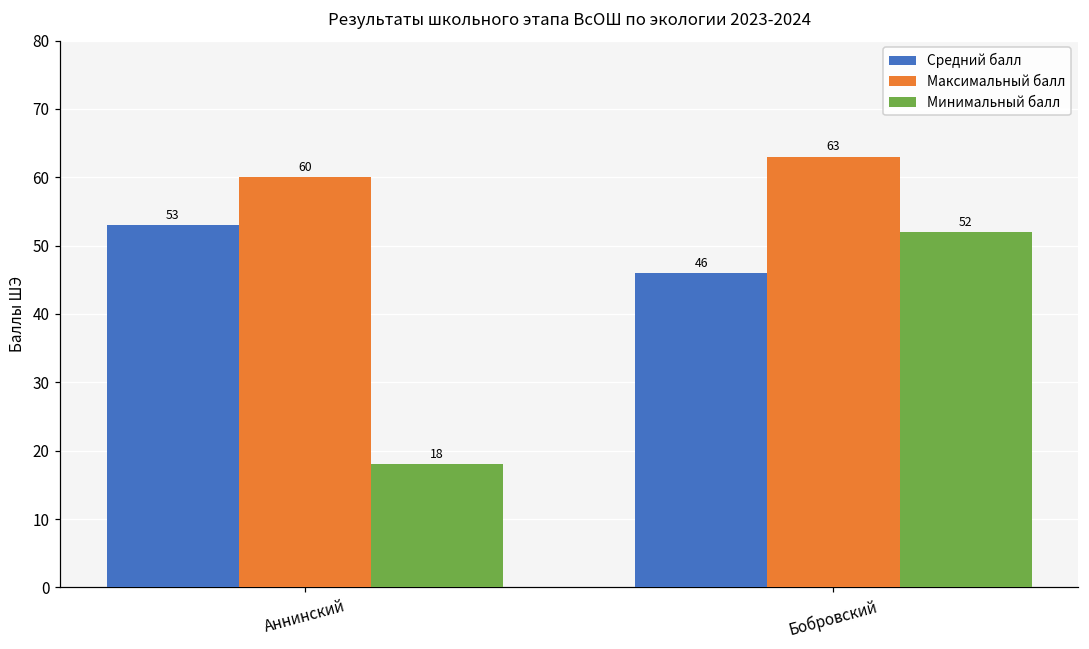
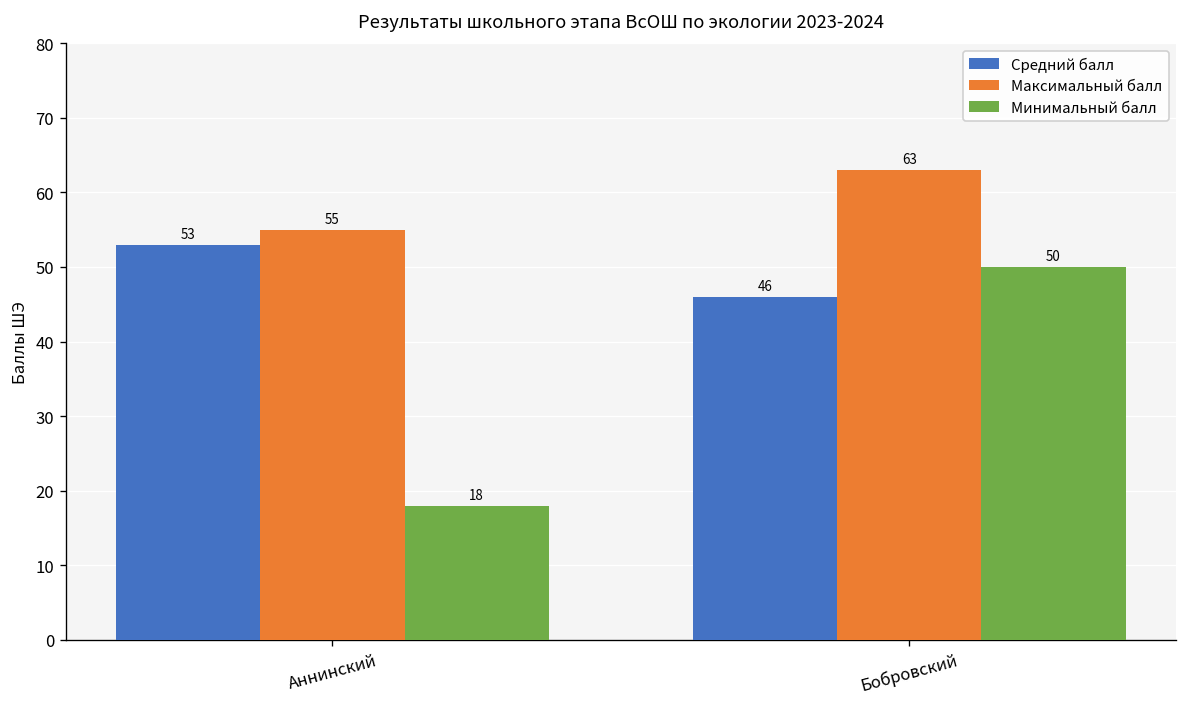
Максимальный балл, Аннинский: 60 -> 55
Минимальный балл, Бобровский: 52 -> 50
